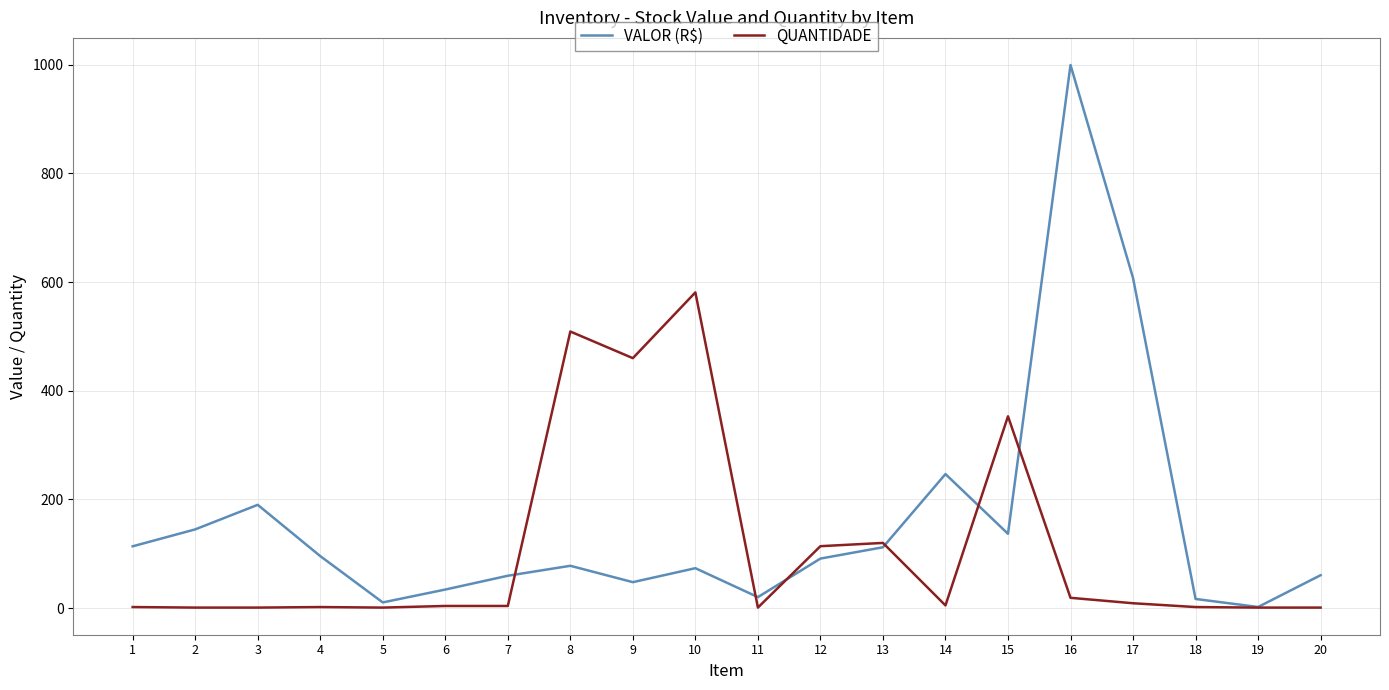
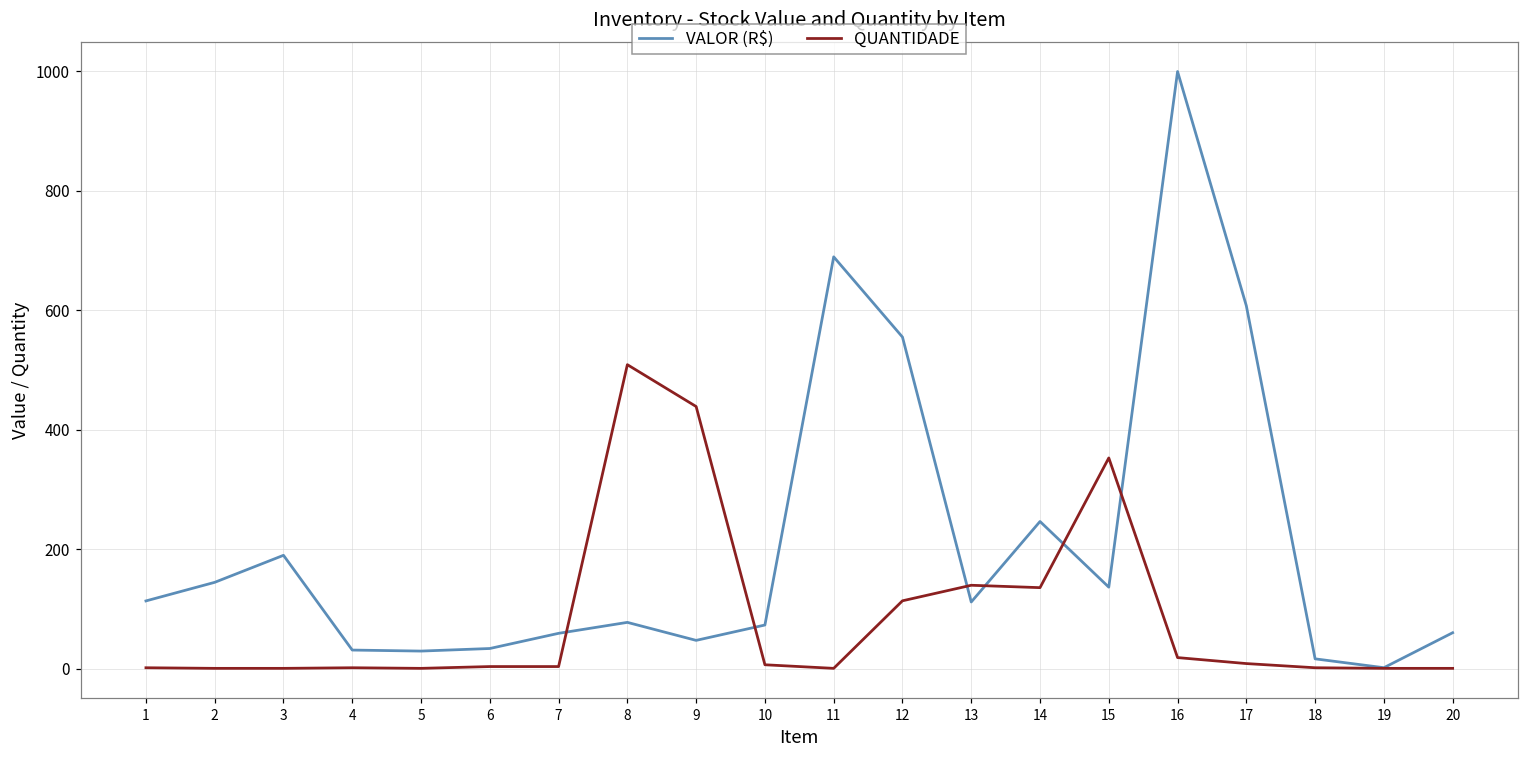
VALOR (R$), 4: 100 -> 30
VALOR (R$), 5: 10 -> 30
QUANTIDADE, 9: 460 -> 440
QUANTIDADE, 10: 580 -> 10
VALOR (R$), 11: 20 -> 690
VALOR (R$), 12: 90 -> 560
QUANTIDADE, 13: 120 -> 140
QUANTIDADE, 14: 10 -> 140
